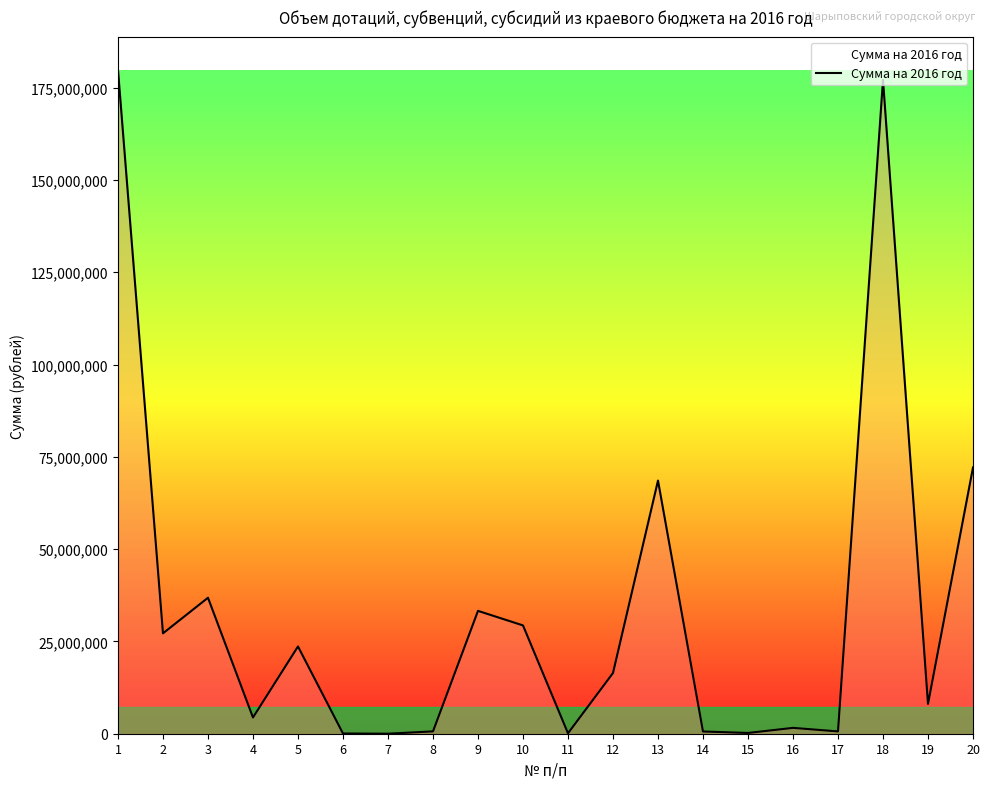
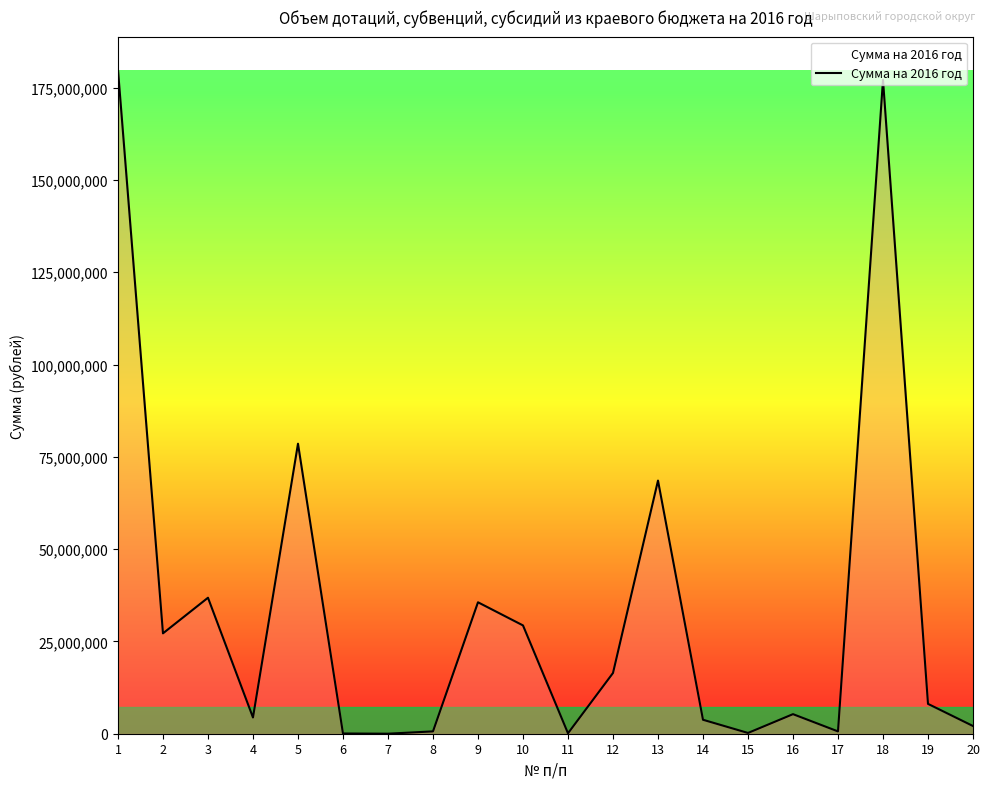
Сумма на 2016 год, 5: 24,000,000 -> 79,000,000
Сумма на 2016 год, 9: 33,000,000 -> 36,000,000
Сумма на 2016 год, 14: 1,000,000 -> 4,000,000
Сумма на 2016 год, 16: 2,000,000 -> 5,000,000
Сумма на 2016 год, 20: 72,000,000 -> 2,000,000
